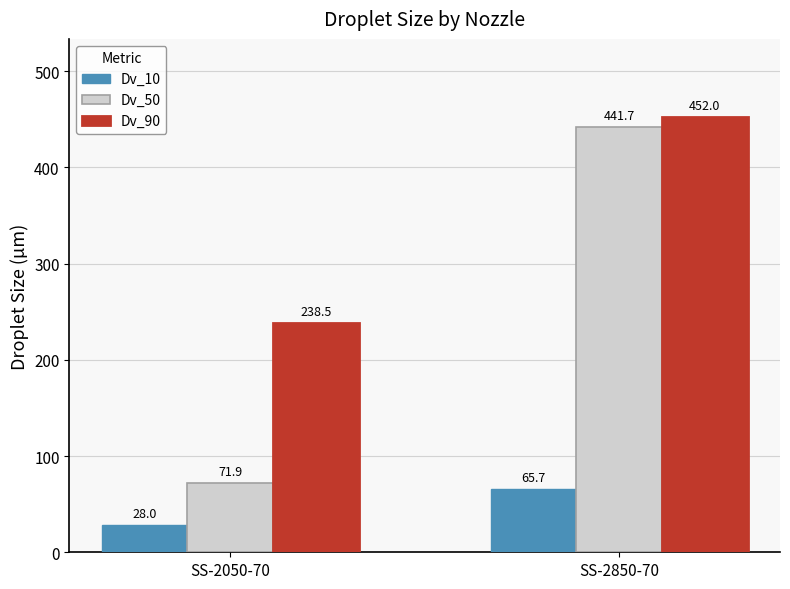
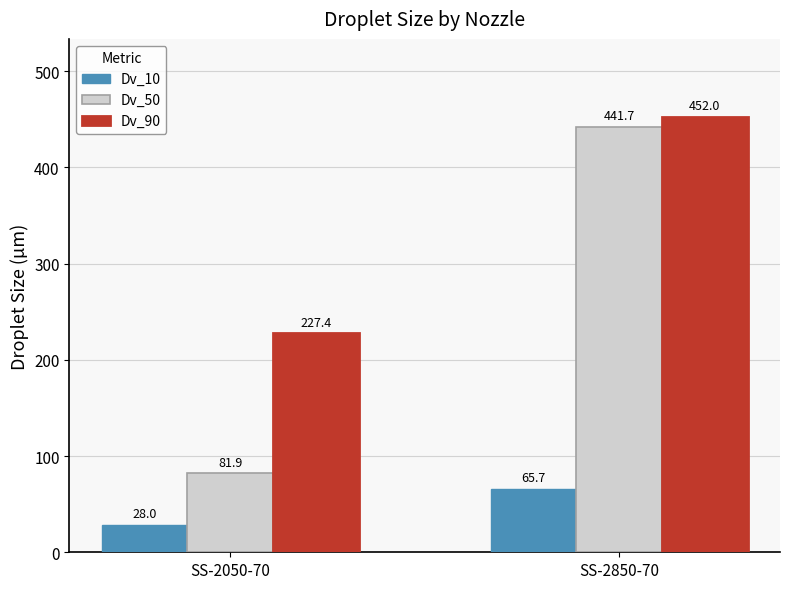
Dv_50, SS-2050-70: 71.9 -> 81.9
Dv_90, SS-2050-70: 238.5 -> 227.4
